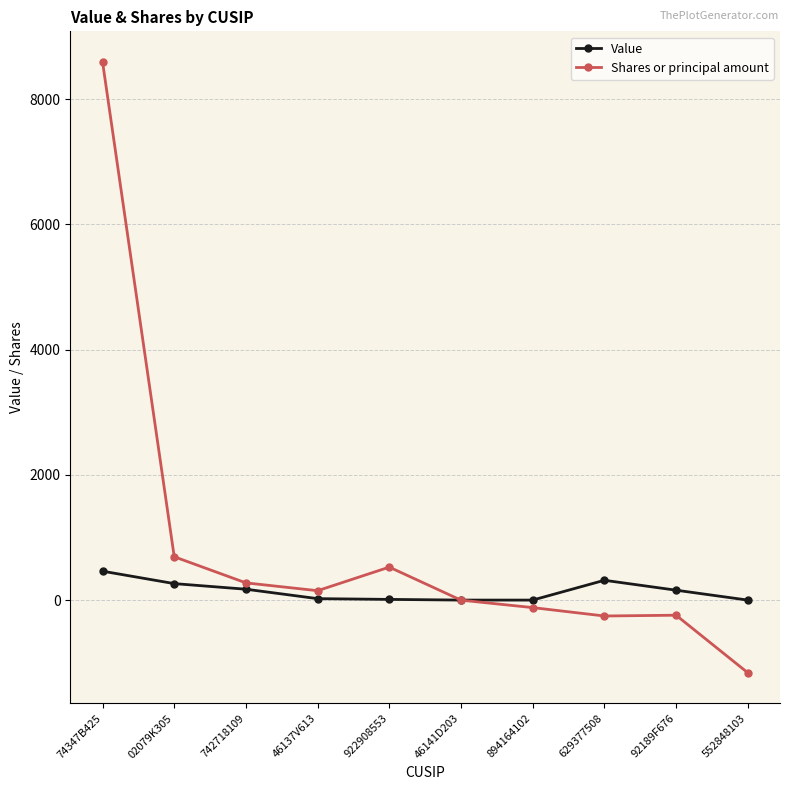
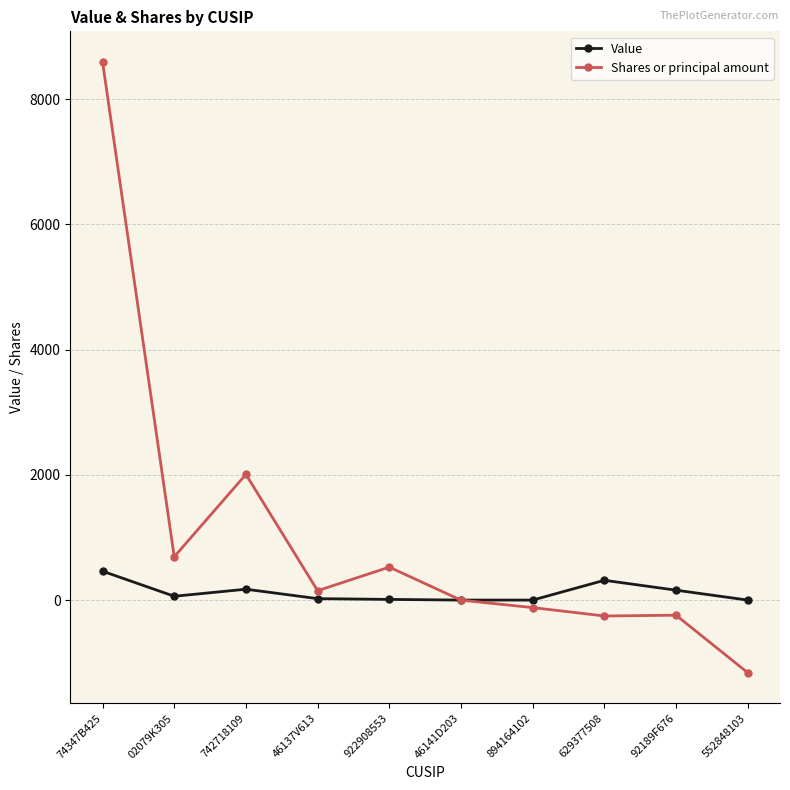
Value, 02079K305: 300 -> 100
Shares or principal amount, 742718109: 300 -> 2000
